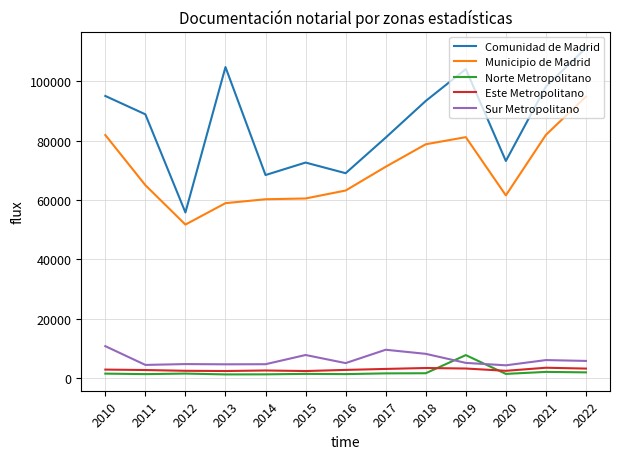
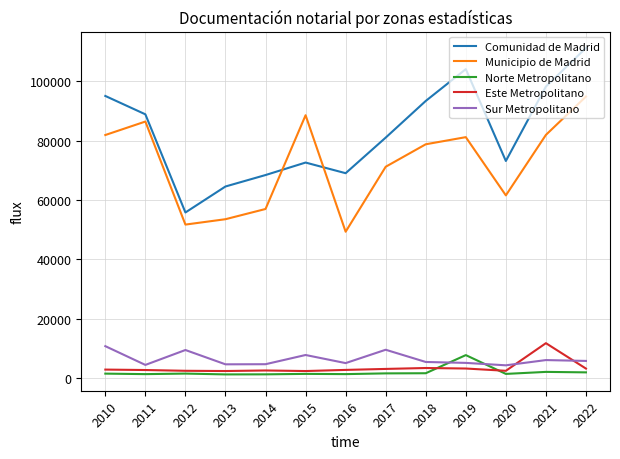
Municipio de Madrid, 2011: 65000 -> 86000
Sur Metropolitano, 2012: 5000 -> 9000
Comunidad de Madrid, 2013: 105000 -> 65000
Municipio de Madrid, 2013: 59000 -> 54000
Municipio de Madrid, 2014: 60000 -> 57000
Municipio de Madrid, 2015: 60000 -> 89000
Municipio de Madrid, 2016: 63000 -> 49000
Sur Metropolitano, 2018: 8000 -> 5000
Este Metropolitano, 2021: 4000 -> 12000
